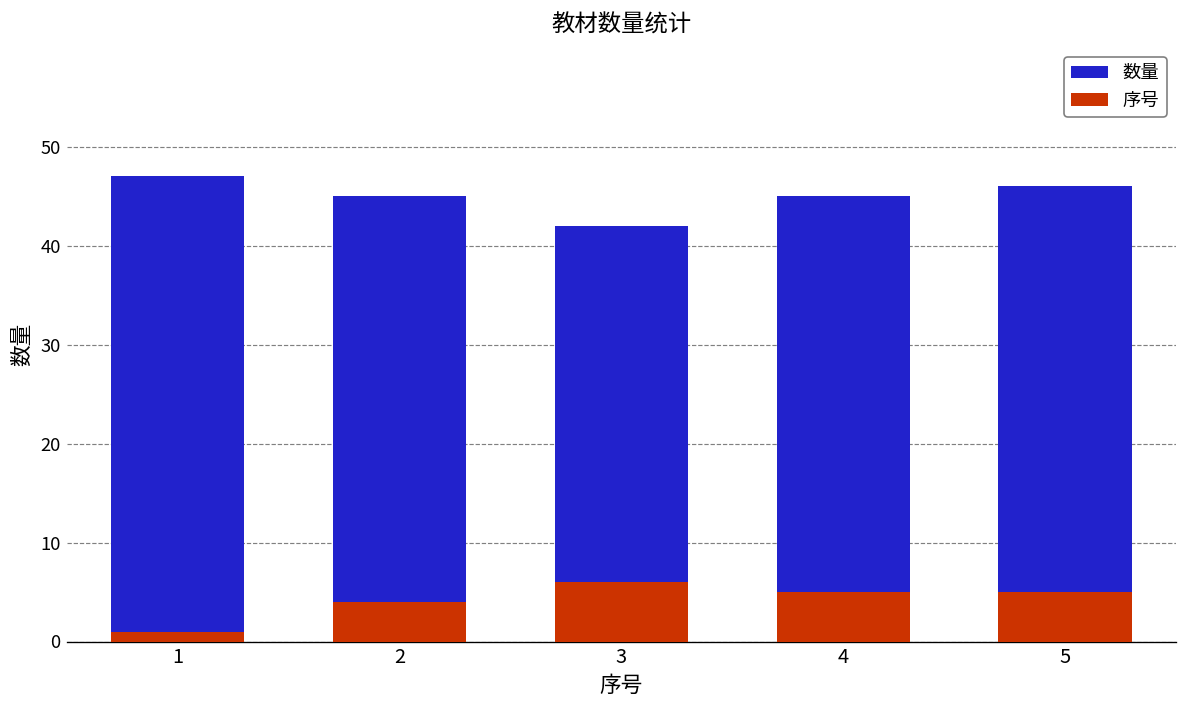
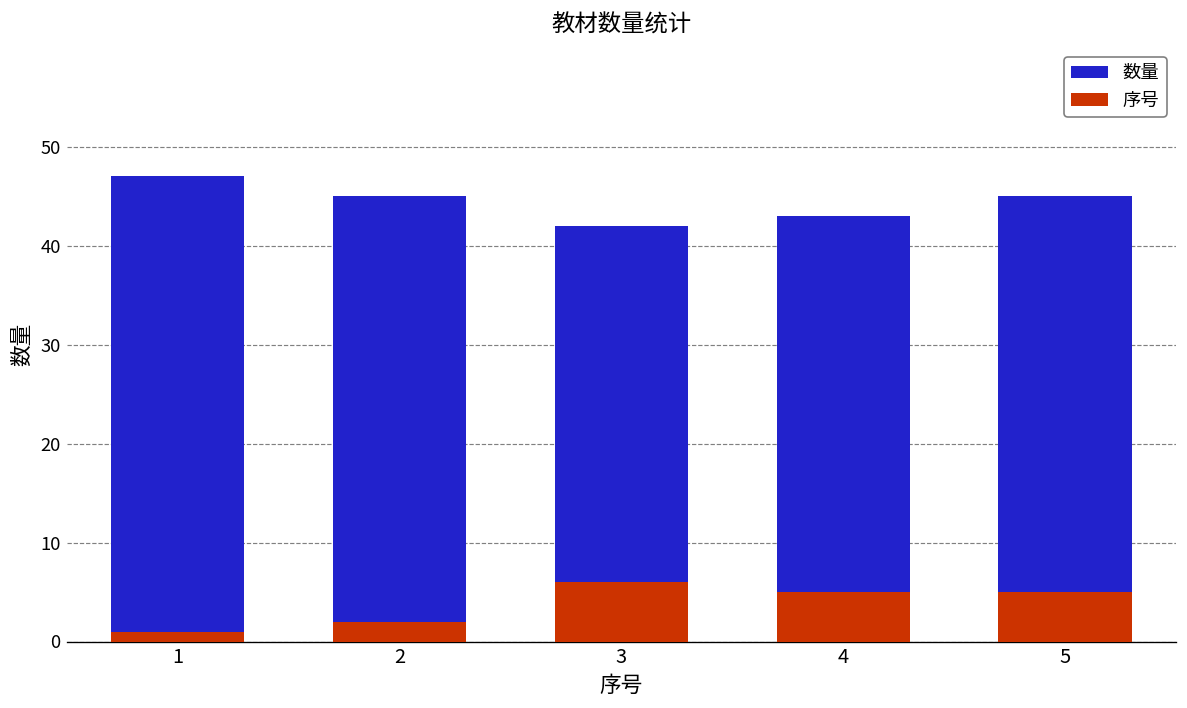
序号, 2: 4 -> 2
数量, 4: 45 -> 43
数量, 5: 46 -> 45
